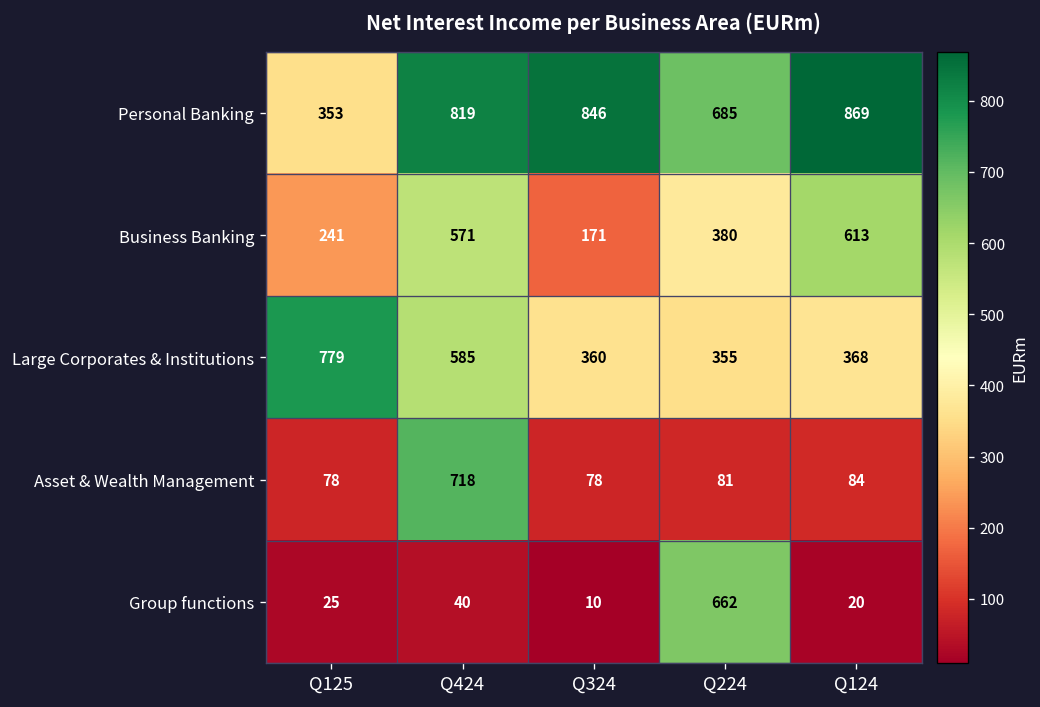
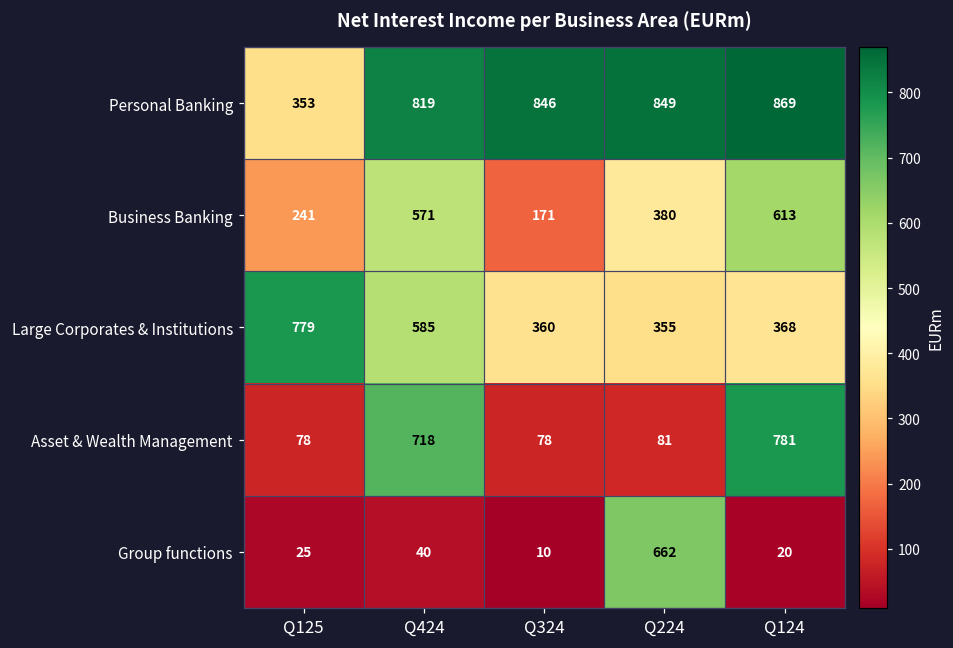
Personal Banking, Q224: 685 -> 849
Asset & Wealth Management, Q124: 84 -> 781
